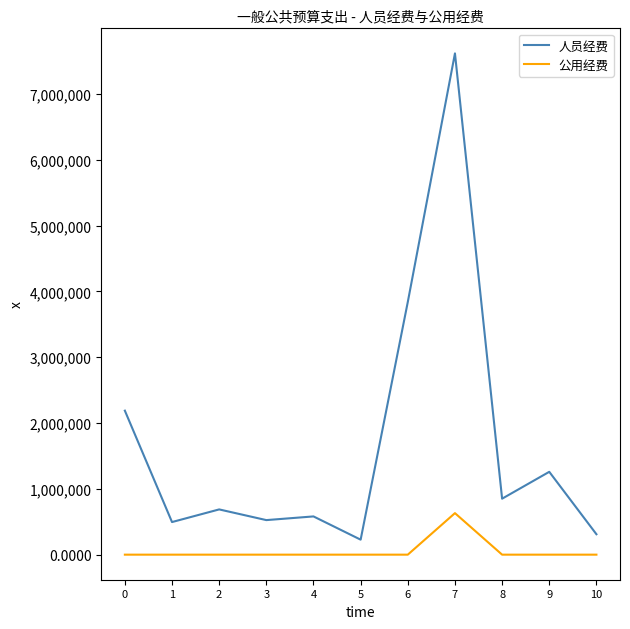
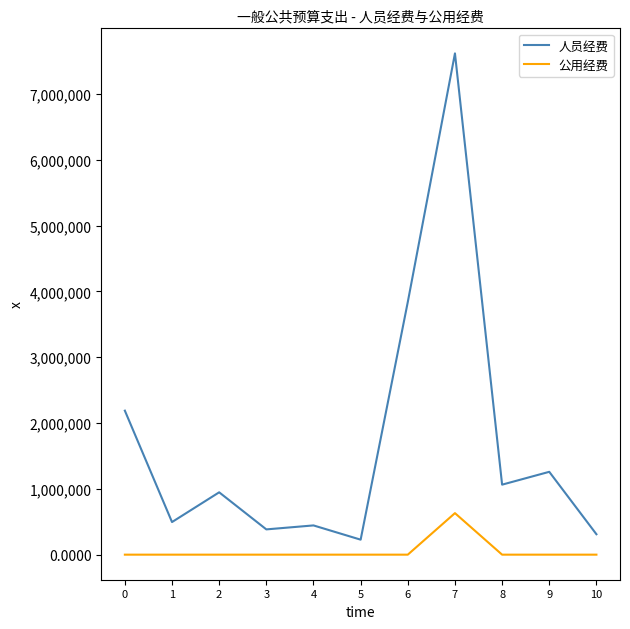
人员经费, 2: 700,000 -> 900,000
人员经费, 3: 500,000 -> 400,000
人员经费, 4: 600,000 -> 400,000
人员经费, 8: 900,000 -> 1,100,000
